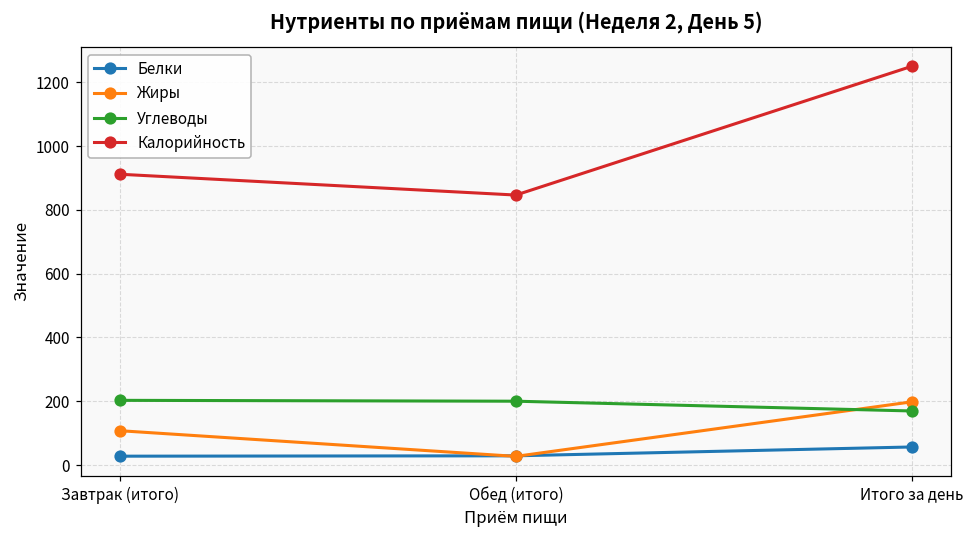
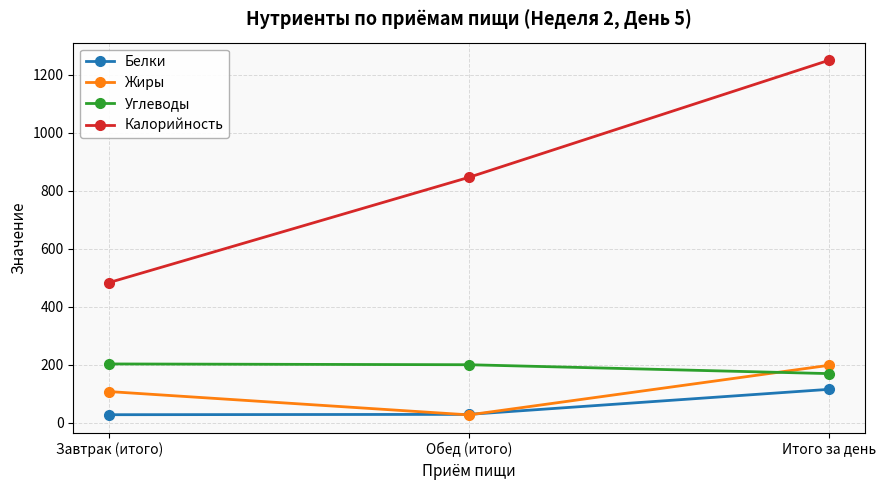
Калорийность, Завтрак (итого): 910 -> 480
Белки, Итого за день: 60 -> 120
